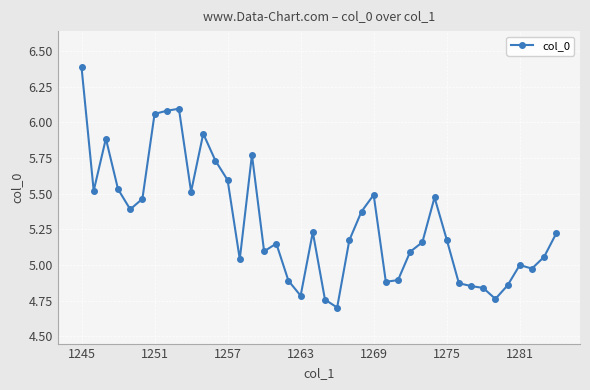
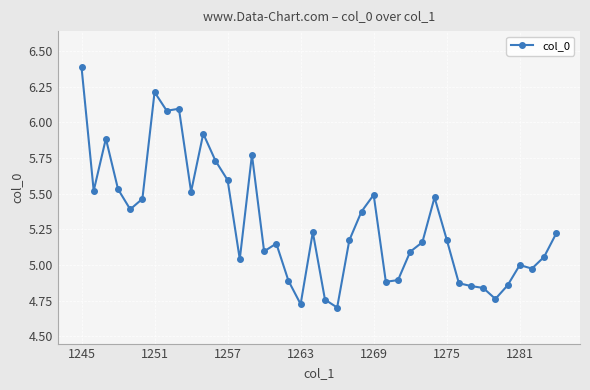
1251: 6.06 -> 6.21
1263: 4.78 -> 4.72
